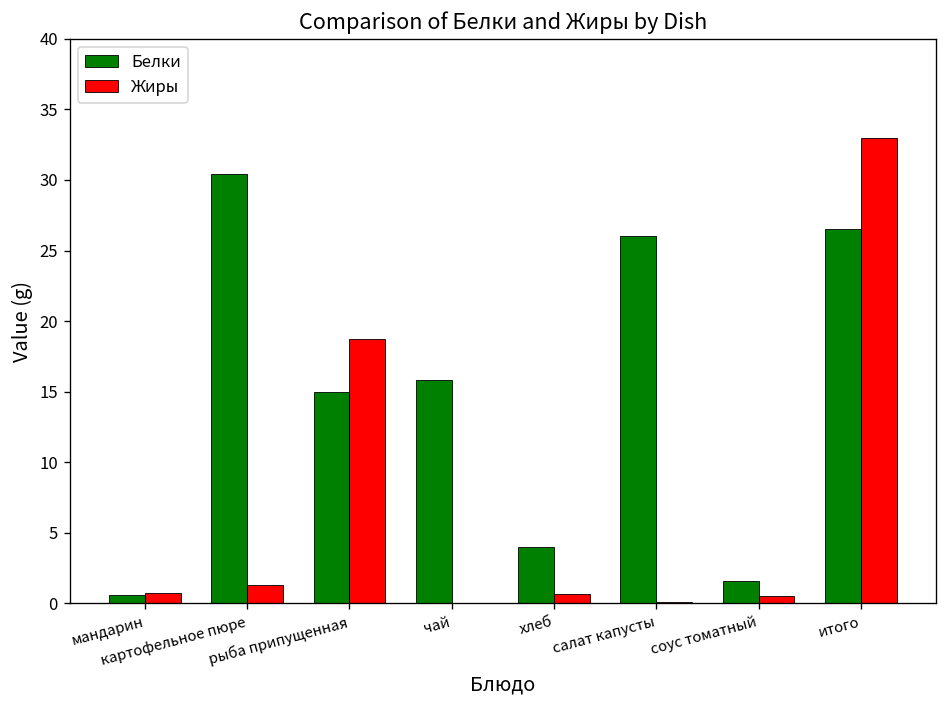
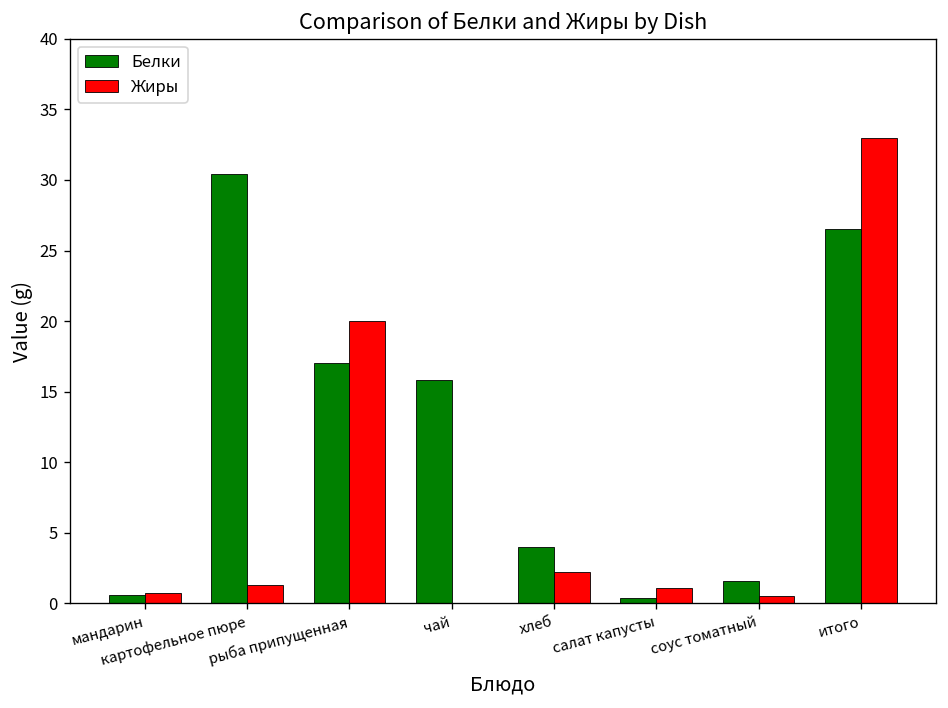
Белки, рыба припущенная: 15 -> 17
Жиры, рыба припущенная: 18.7 -> 20.0
Жиры, хлеб: 0.7 -> 2.2
Белки, салат капусты: 26.0 -> 0.4
Жиры, салат капусты: 0.1 -> 1.1
